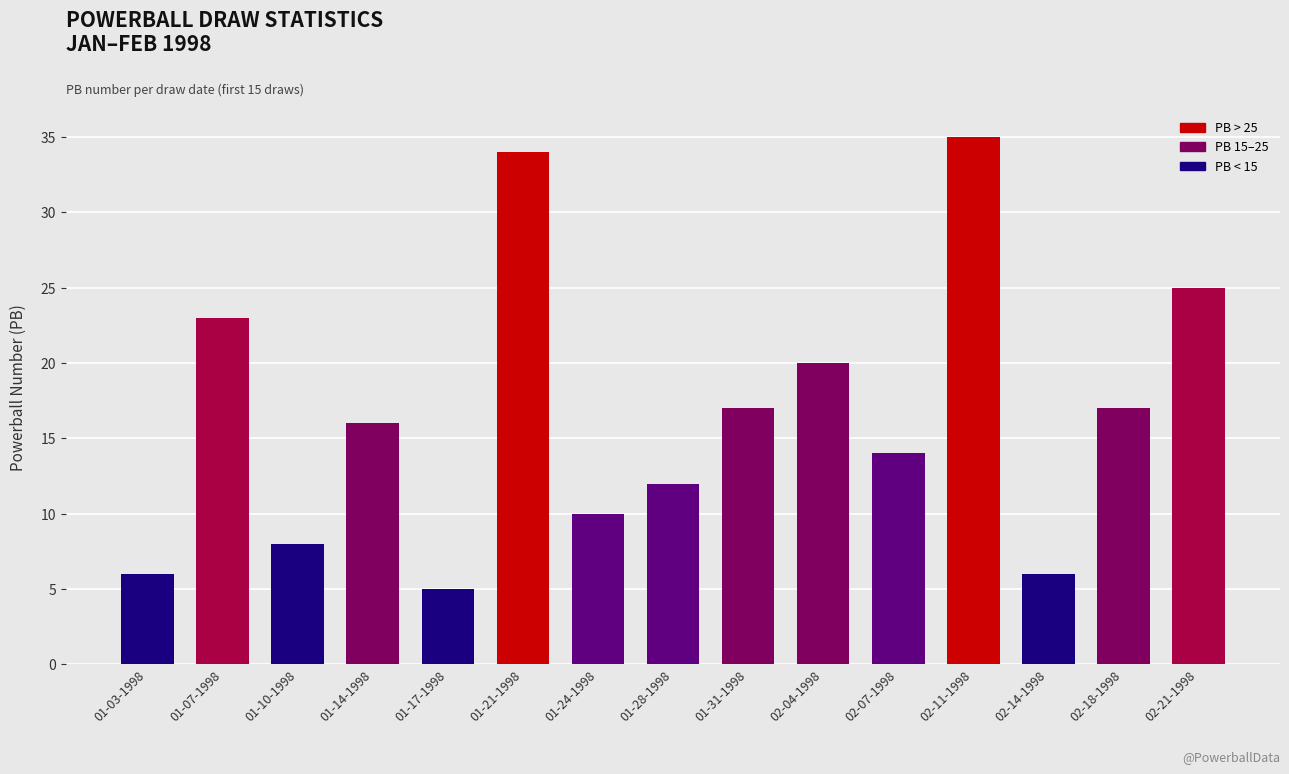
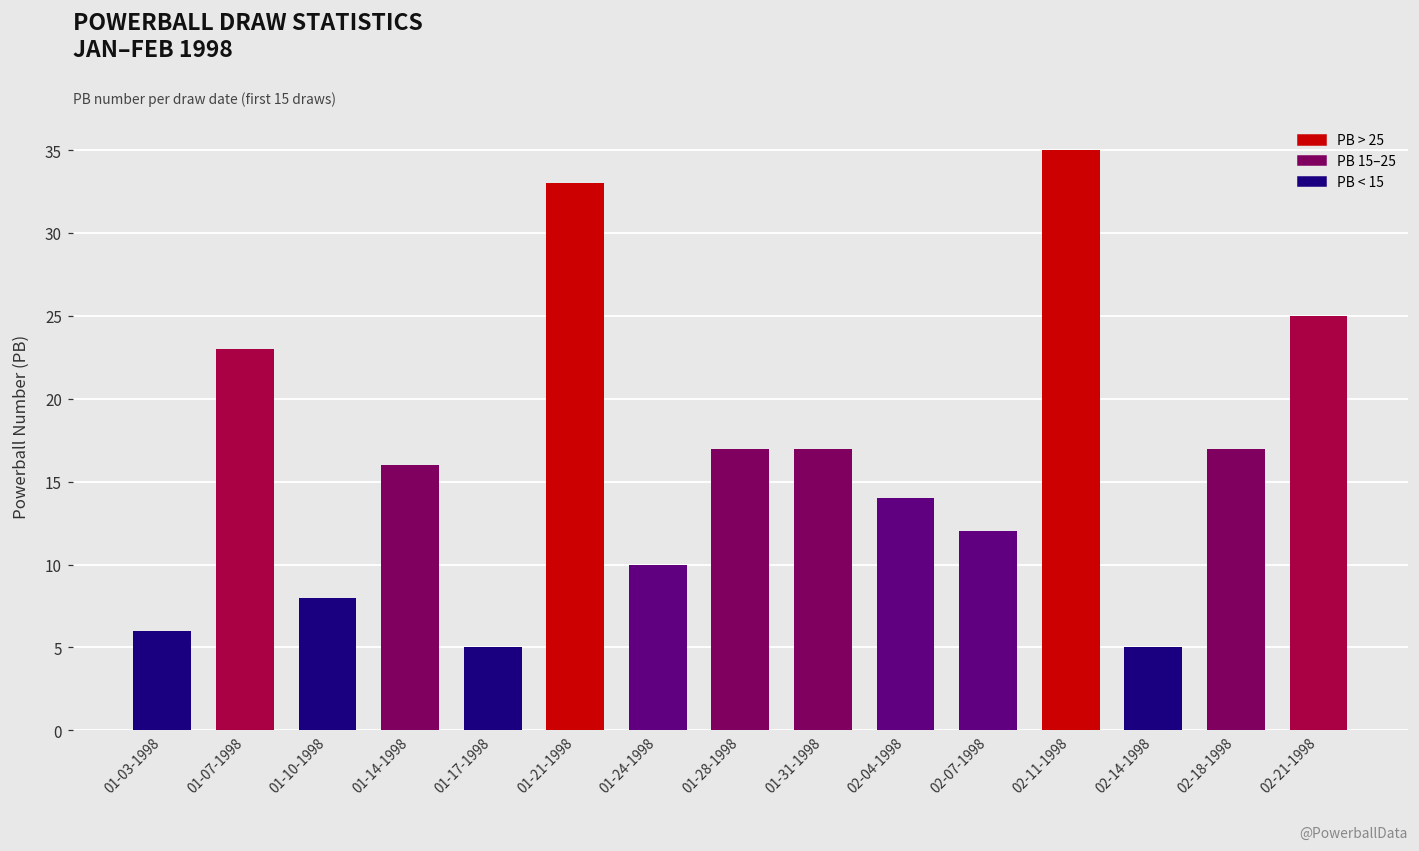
01-21-1998: 34 -> 33
01-28-1998: 12 -> 17
02-04-1998: 20 -> 14
02-07-1998: 14 -> 12
02-14-1998: 6 -> 5
